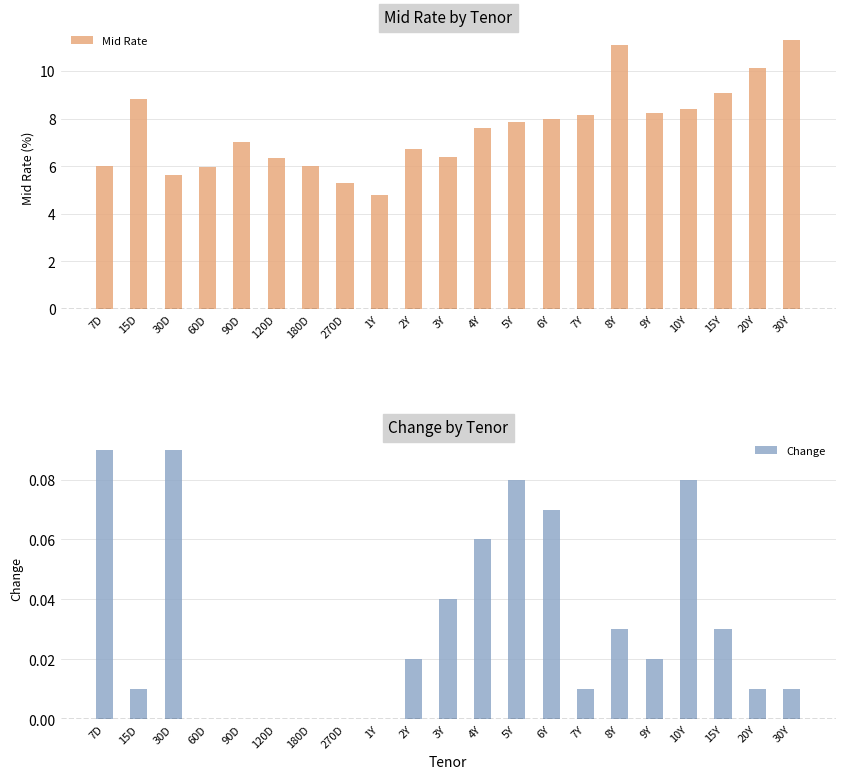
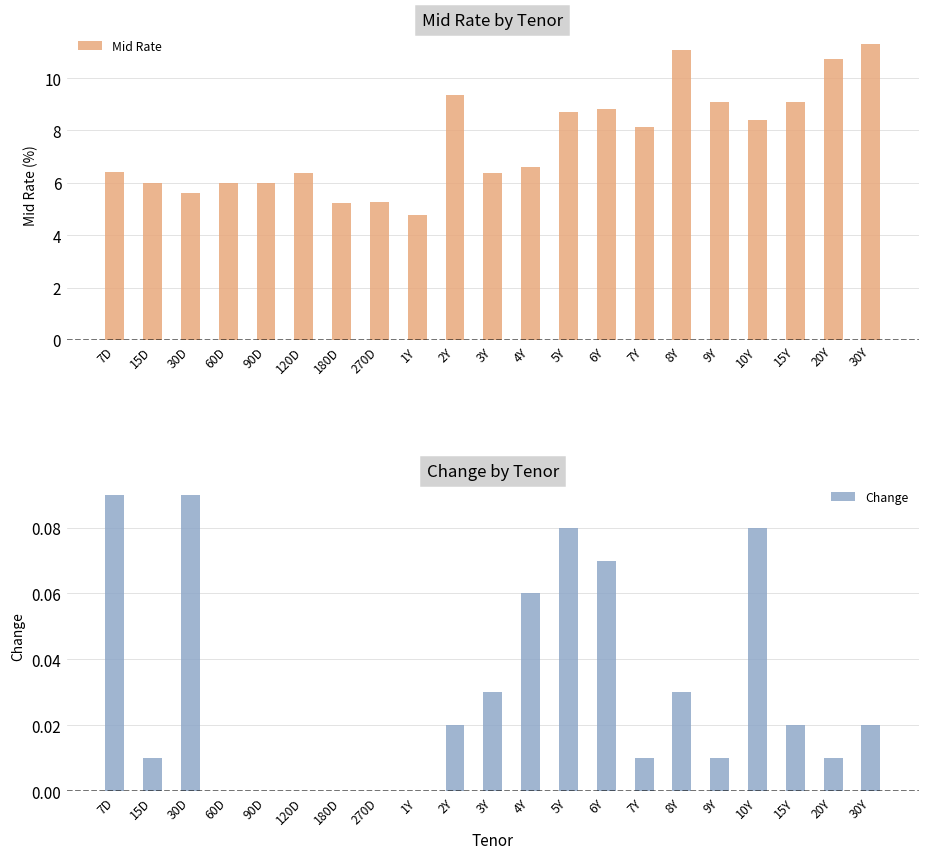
Mid Rate by Tenor, 7D: 6.0 -> 6.4
Mid Rate by Tenor, 15D: 8.8 -> 6.0
Mid Rate by Tenor, 90D: 7.0 -> 6.0
Mid Rate by Tenor, 180D: 6.0 -> 5.2
Mid Rate by Tenor, 2Y: 6.7 -> 9.4
Mid Rate by Tenor, 4Y: 7.6 -> 6.6
Mid Rate by Tenor, 5Y: 7.9 -> 8.7
Mid Rate by Tenor, 6Y: 8.0 -> 8.8
Mid Rate by Tenor, 9Y: 8.2 -> 9.1
Mid Rate by Tenor, 20Y: 10.1 -> 10.7
Change by Tenor, 3Y: 0.04 -> 0.03
Change by Tenor, 9Y: 0.02 -> 0.01
Change by Tenor, 15Y: 0.03 -> 0.02
Change by Tenor, 30Y: 0.01 -> 0.02
